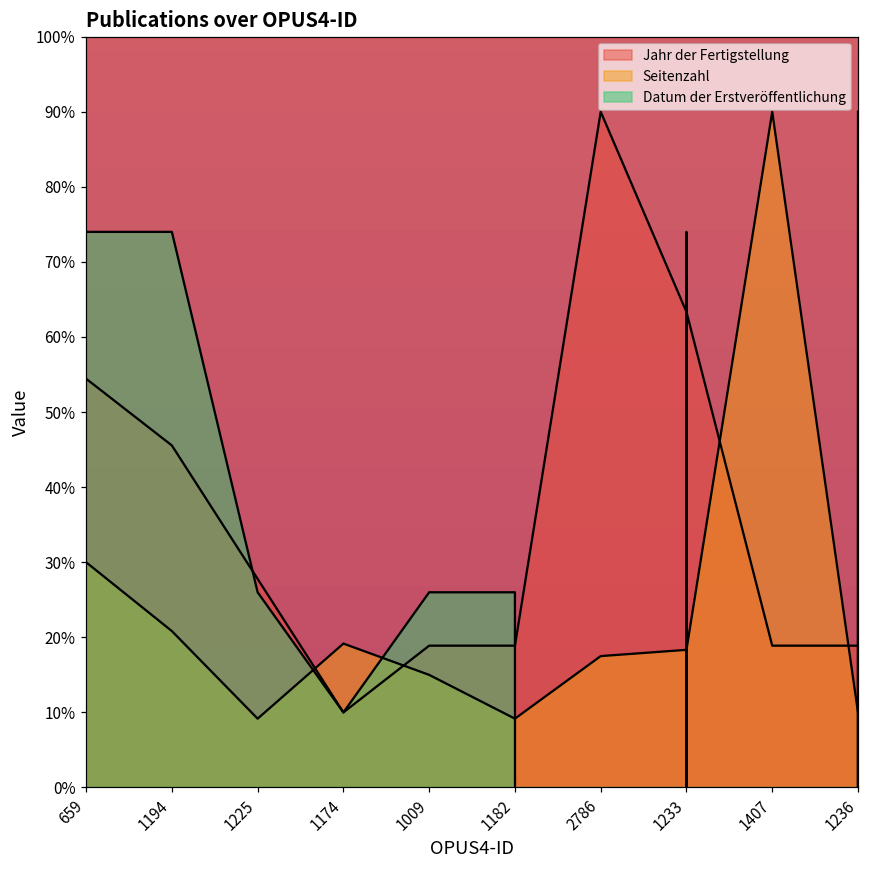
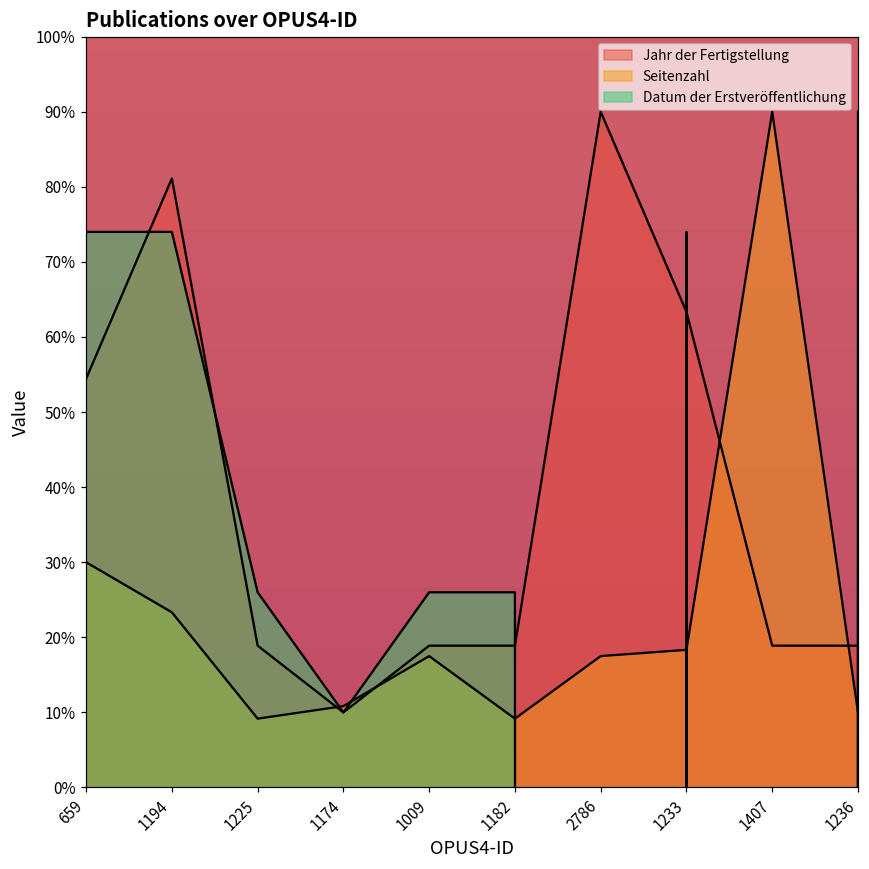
Jahr der Fertigstellung, 1194: 46% -> 81%
Seitenzahl, 1194: 21% -> 23%
Jahr der Fertigstellung, 1225: 28% -> 19%
Seitenzahl, 1174: 19% -> 11%
Seitenzahl, 1009: 15% -> 18%
